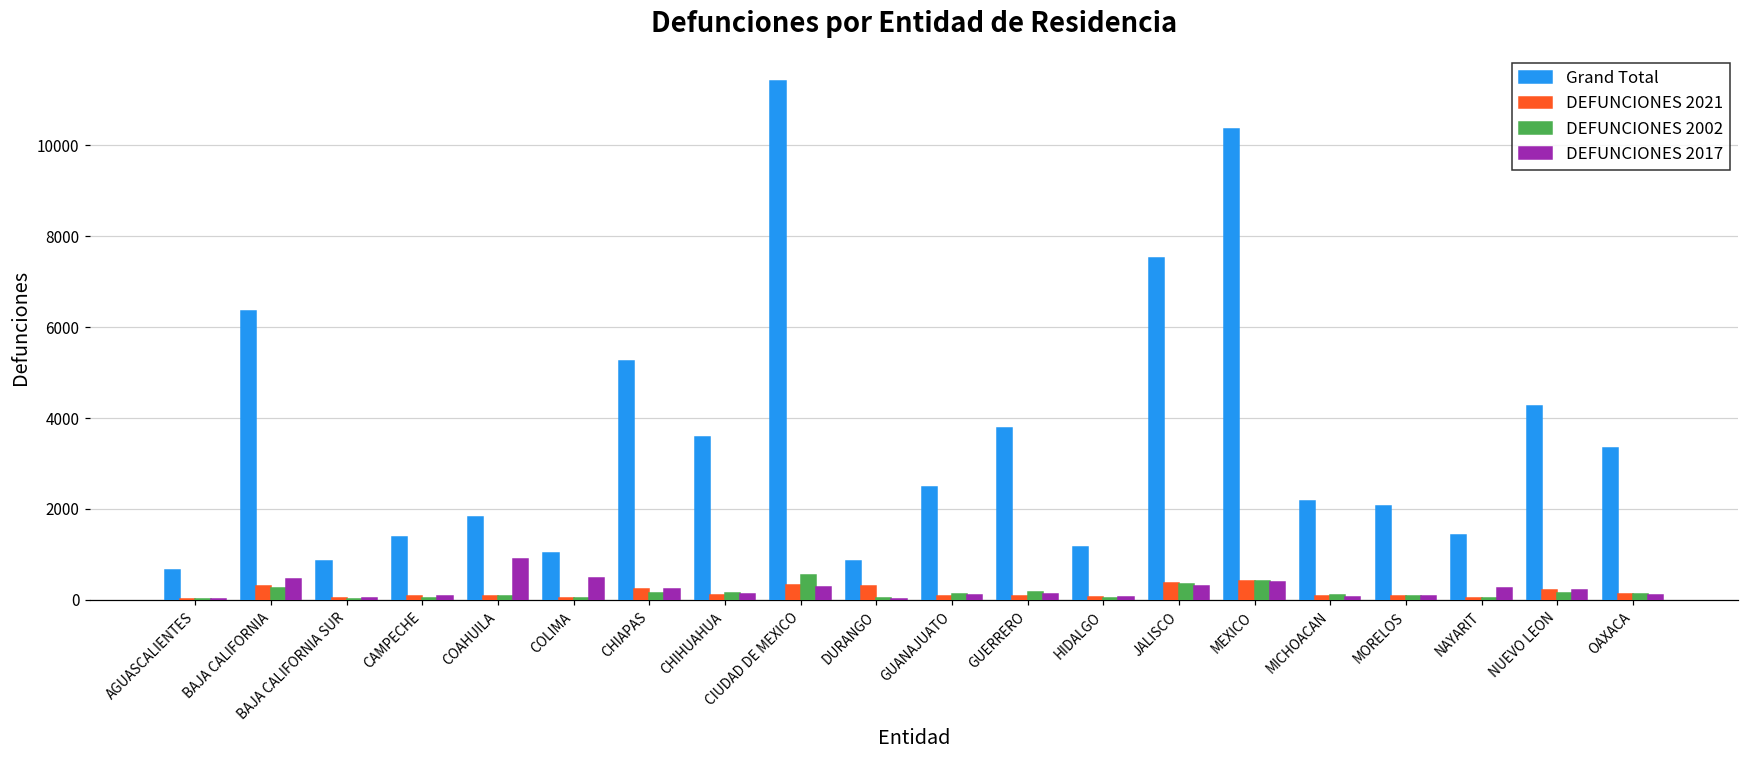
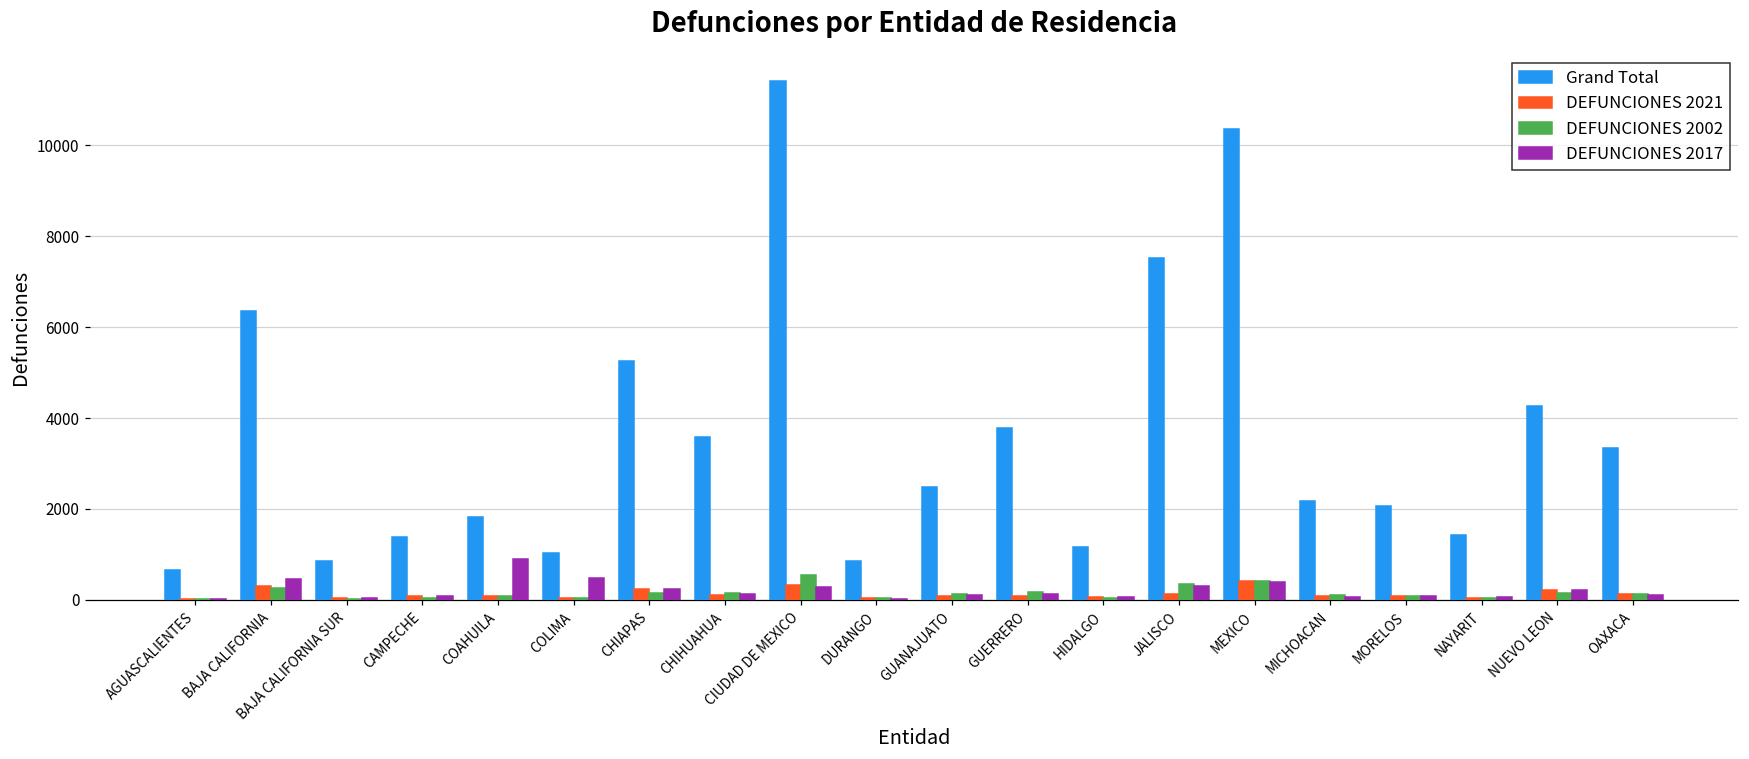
DEFUNCIONES 2021, DURANGO: 300 -> 0
DEFUNCIONES 2021, JALISCO: 400 -> 100
DEFUNCIONES 2017, NAYARIT: 300 -> 100
